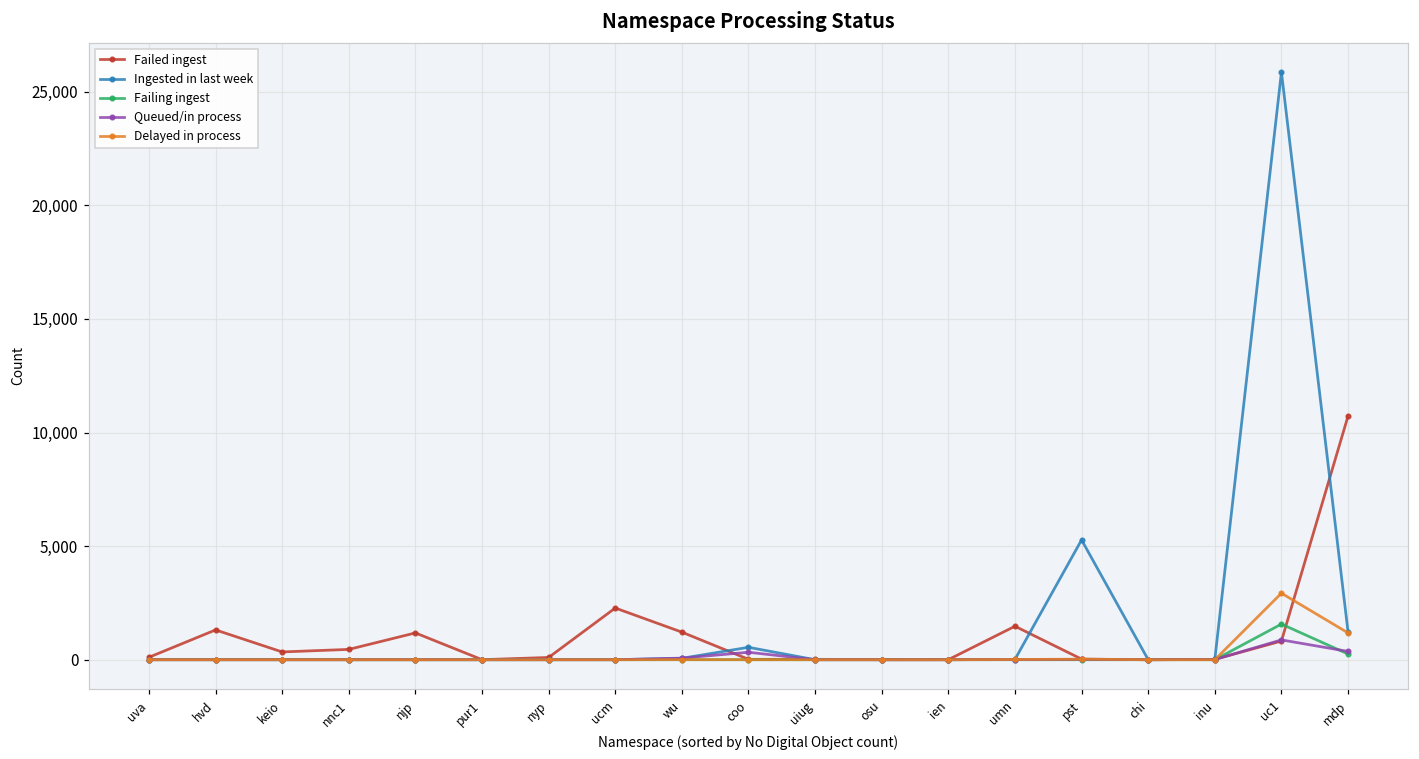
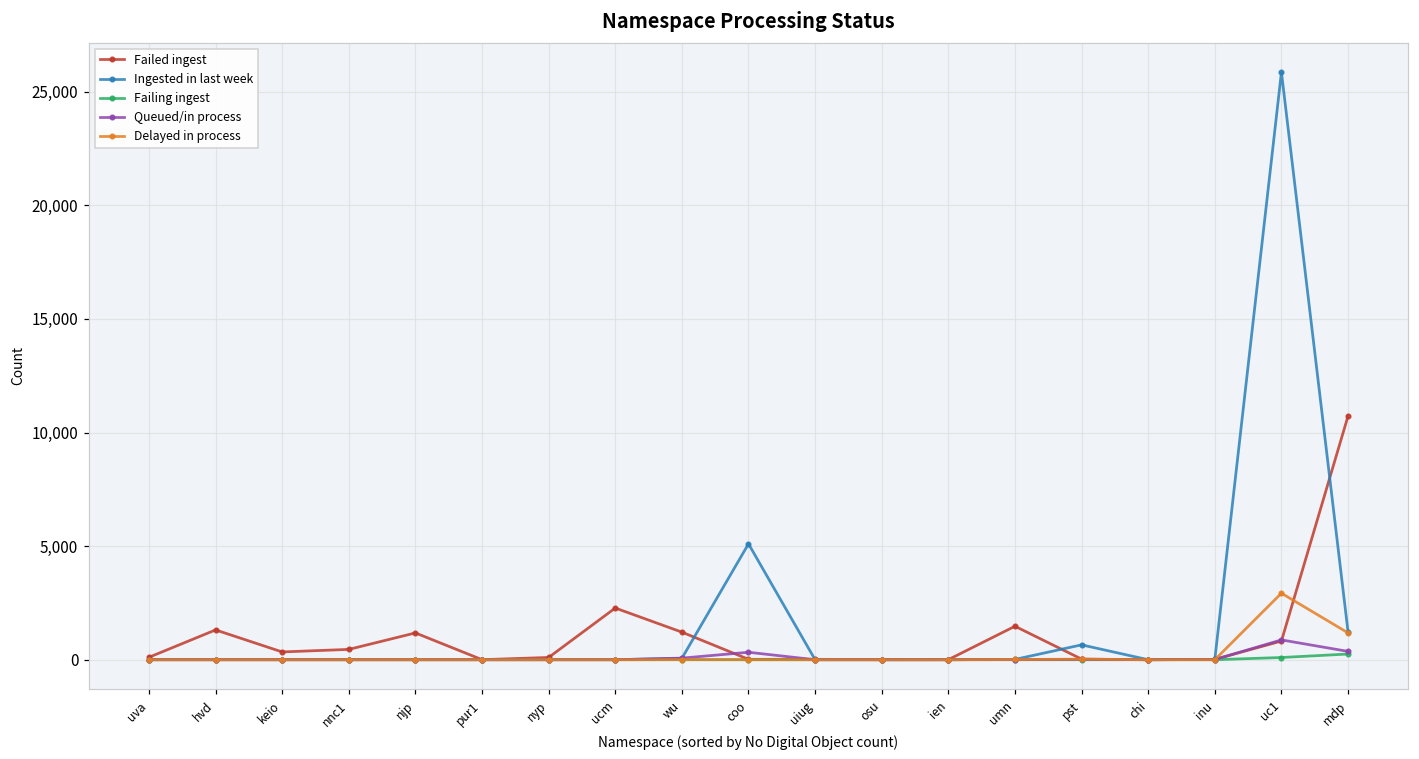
Ingested in last week, coo: 500 -> 5,100
Ingested in last week, pst: 5,300 -> 700
Failing ingest, uc1: 1,600 -> 100
